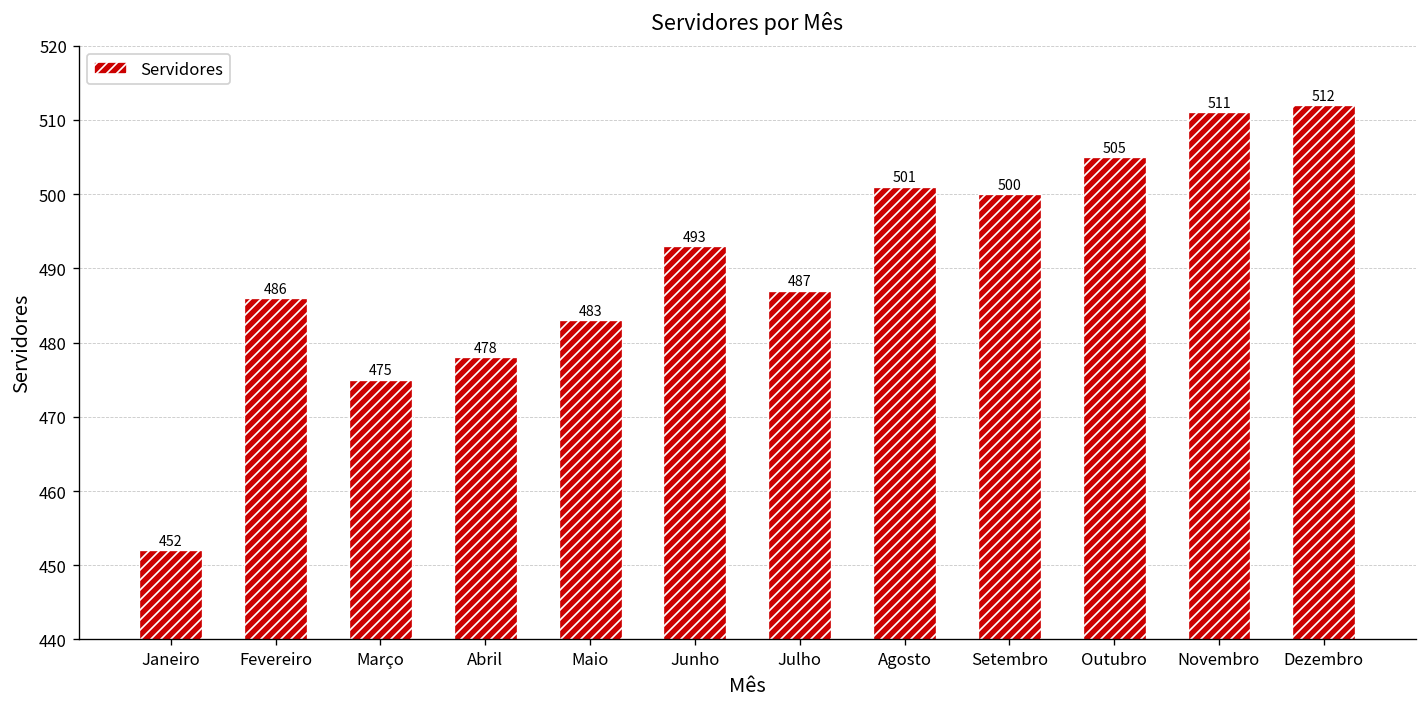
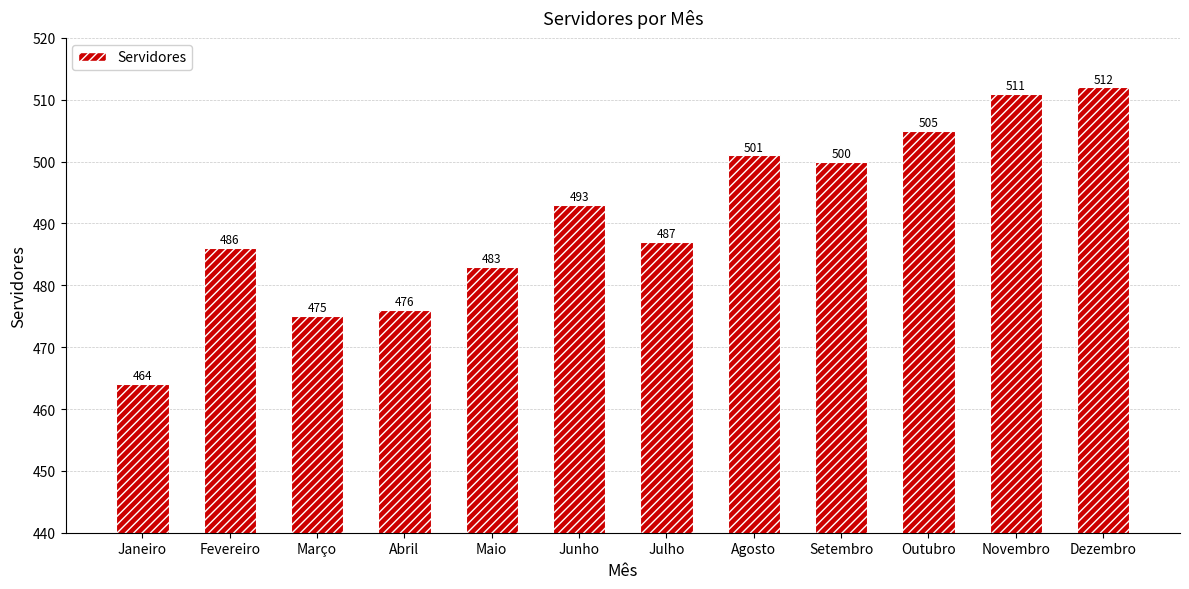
Janeiro: 452 -> 464
Abril: 478 -> 476
